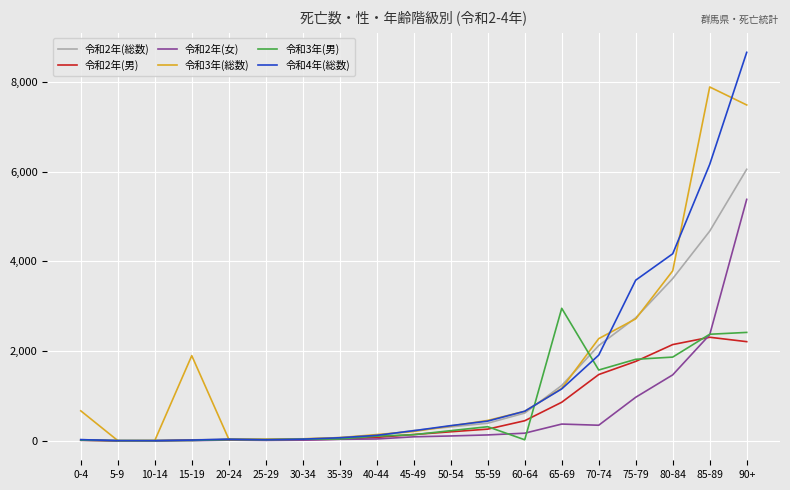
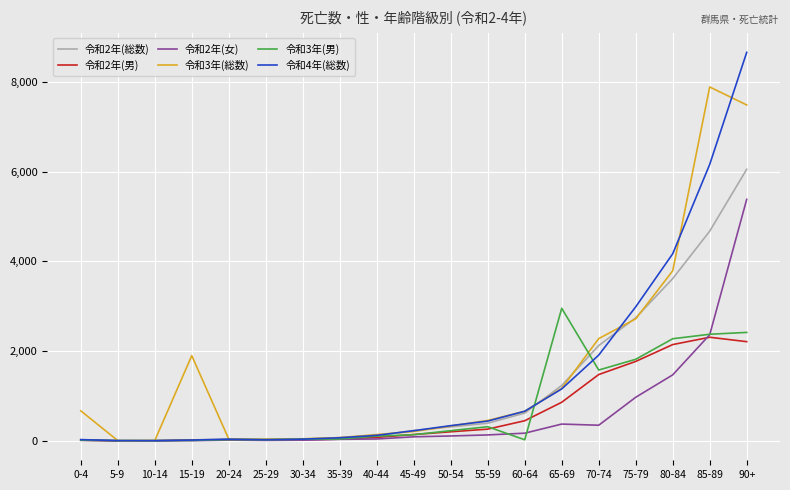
令和4年(総数), 75-79: 3,600 -> 3,000
令和3年(男), 80-84: 1,900 -> 2,300
